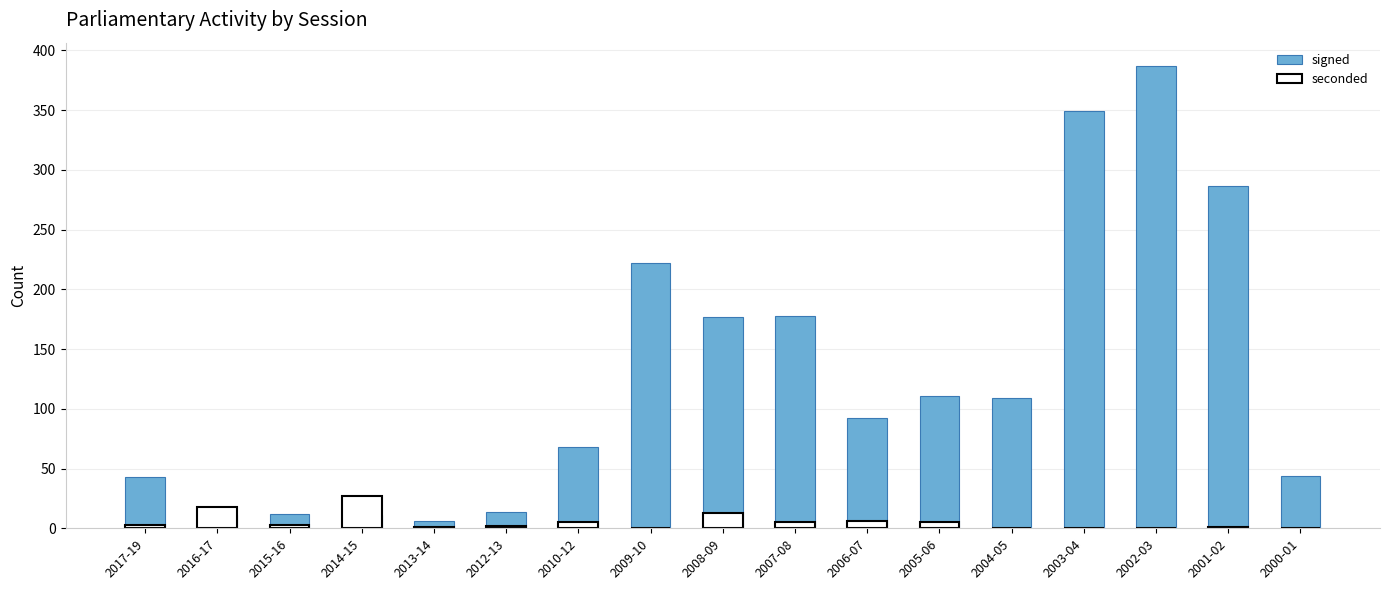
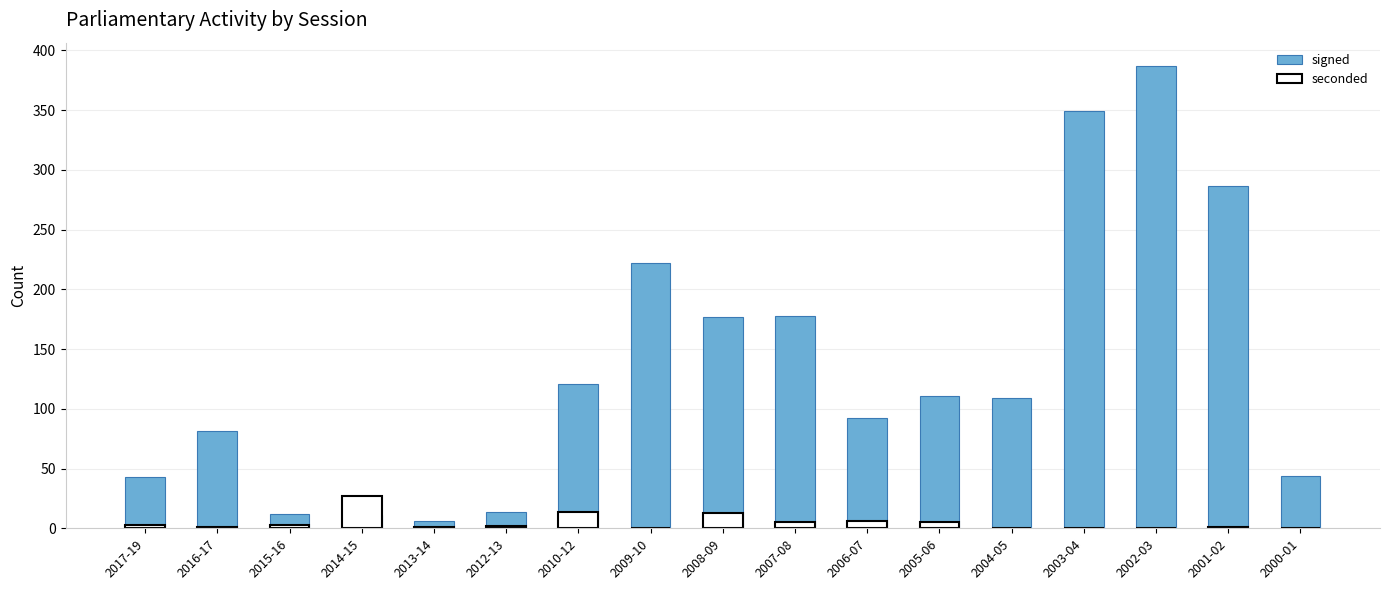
signed, 2016-17: 11 -> 81
seconded, 2016-17: 18 -> 1
signed, 2010-12: 68 -> 121
seconded, 2010-12: 5 -> 14
